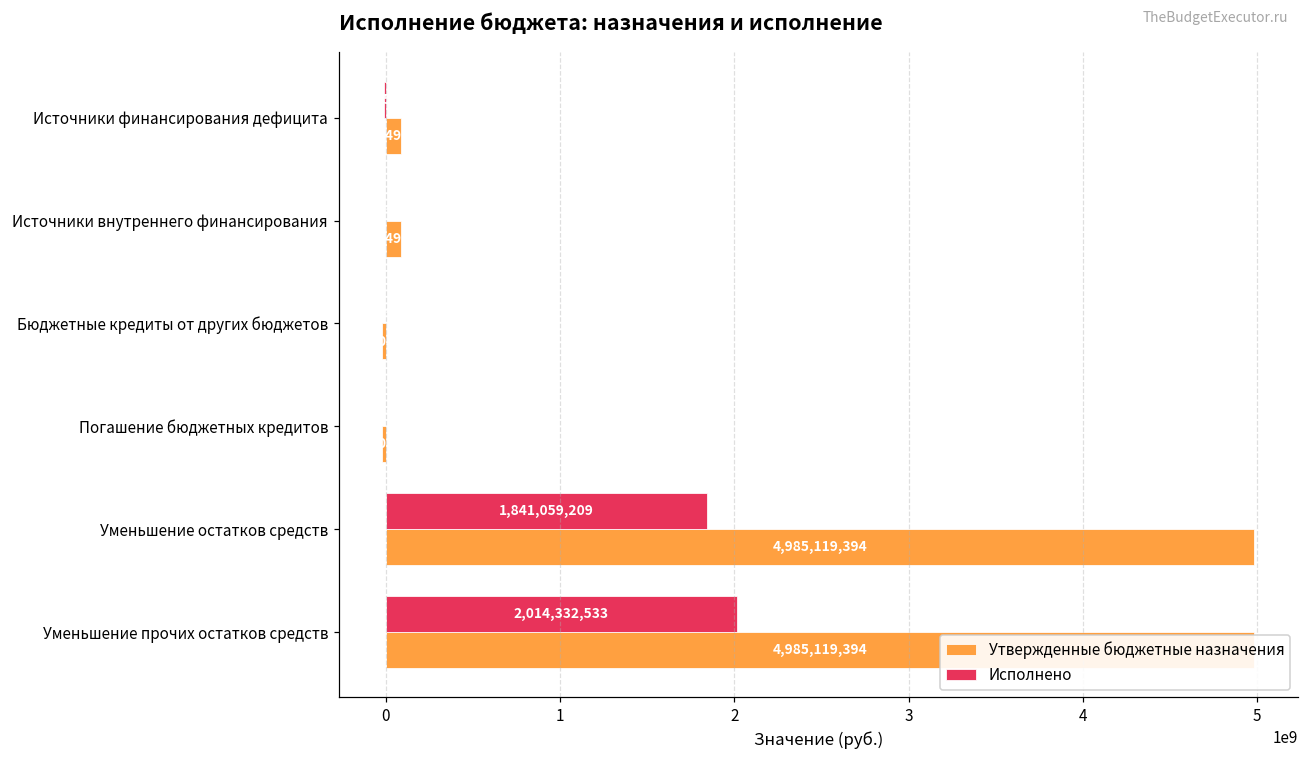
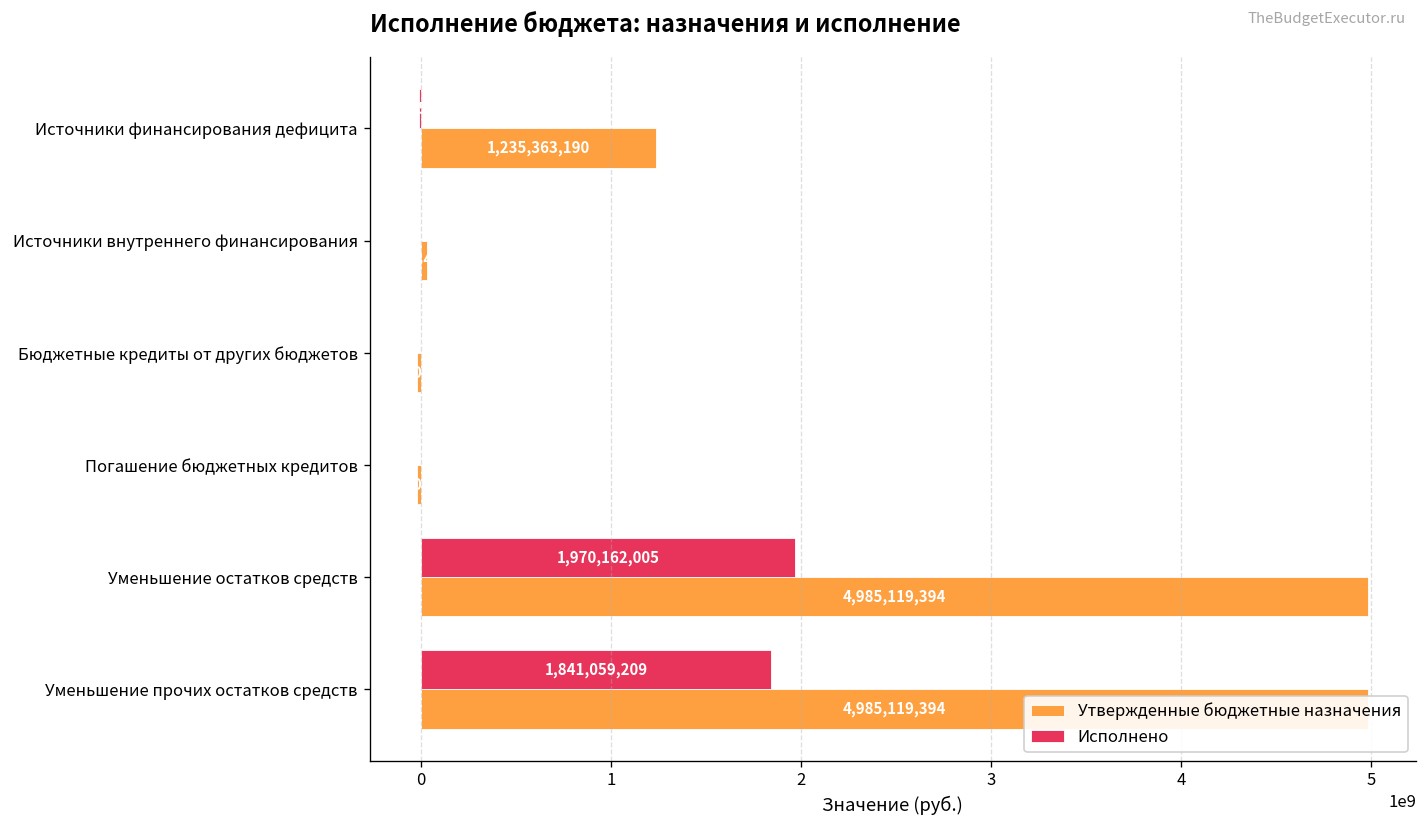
Утвержденные бюджетные назначения, Источники финансирования дефицита: 90000000 -> 1240000000
Утвержденные бюджетные назначения, Источники внутреннего финансирования: 90000000 -> 30000000
Исполнено, Уменьшение остатков средств: 1,841,059,209 -> 1,970,162,005
Исполнено, Уменьшение прочих остатков средств: 2,014,332,533 -> 1,841,059,209
